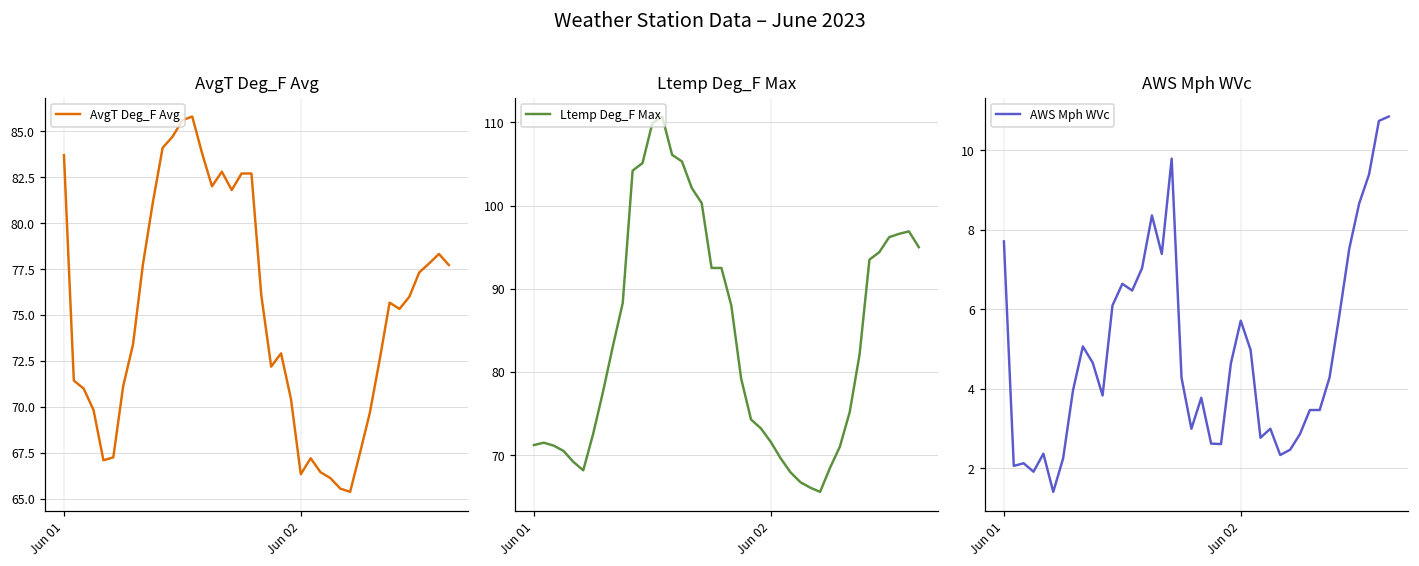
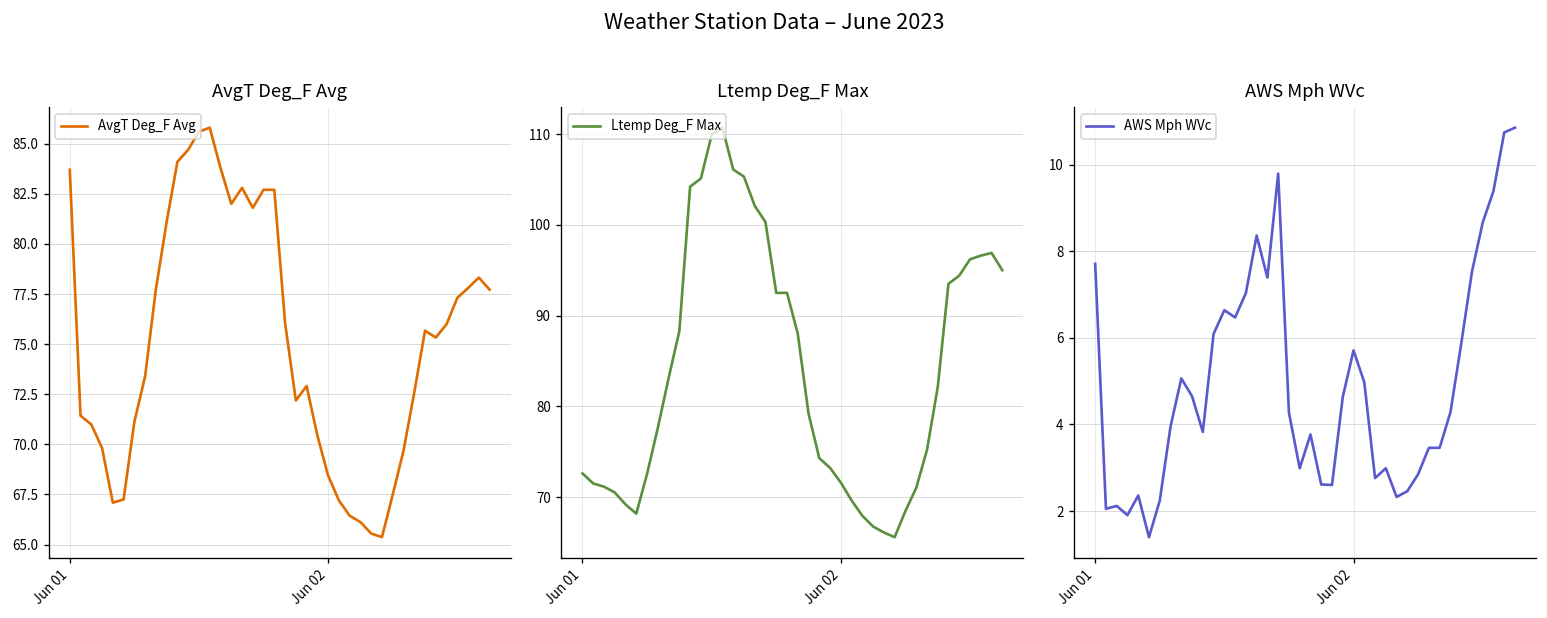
AvgT Deg_F Avg, Jun 02: 66.3 -> 68.4
Ltemp Deg_F Max, Jun 01: 71 -> 73
